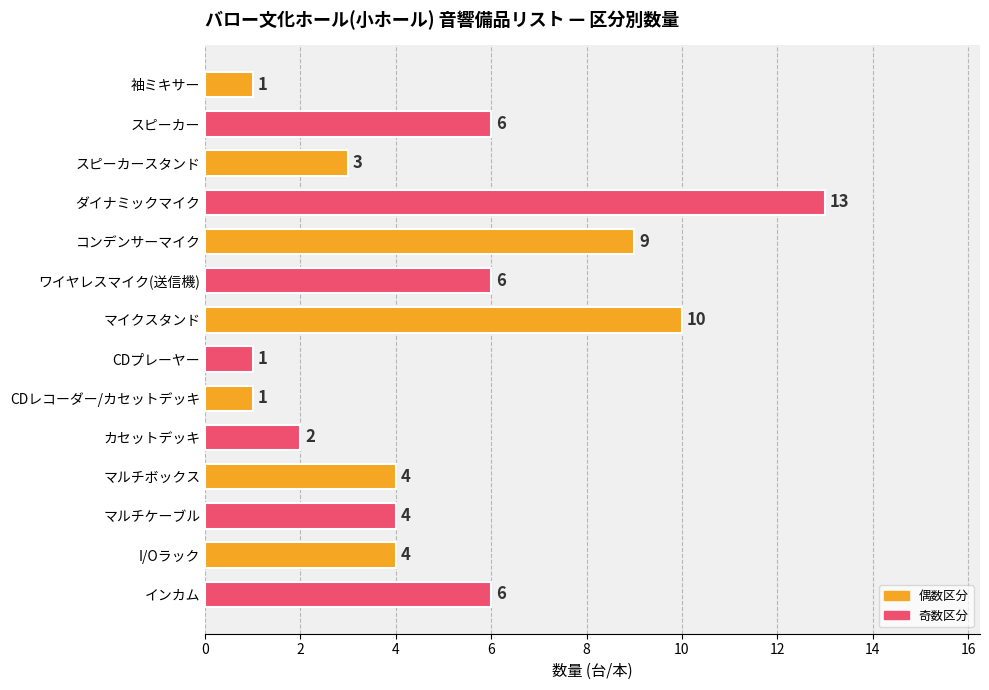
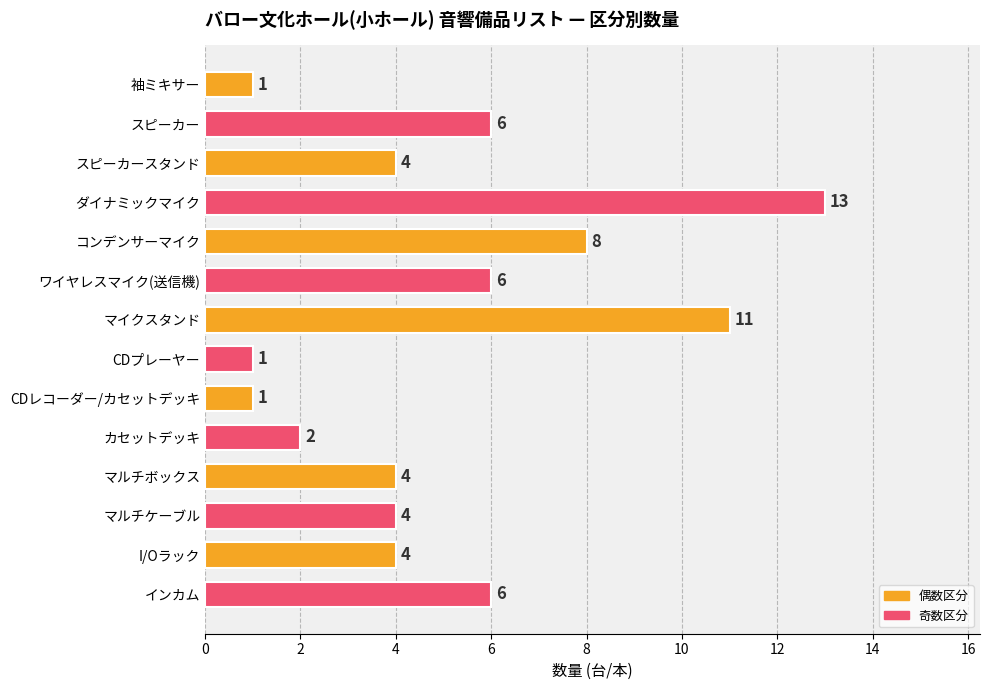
スピーカースタンド: 3 -> 4
コンデンサーマイク: 9 -> 8
マイクスタンド: 10 -> 11
